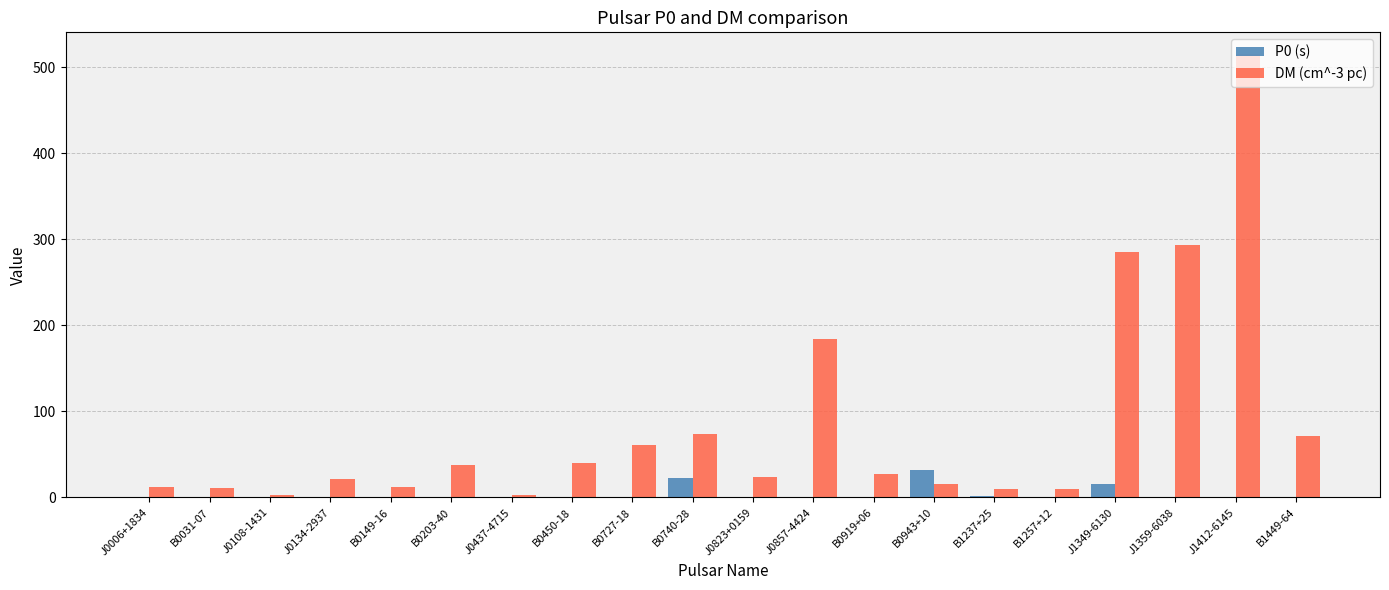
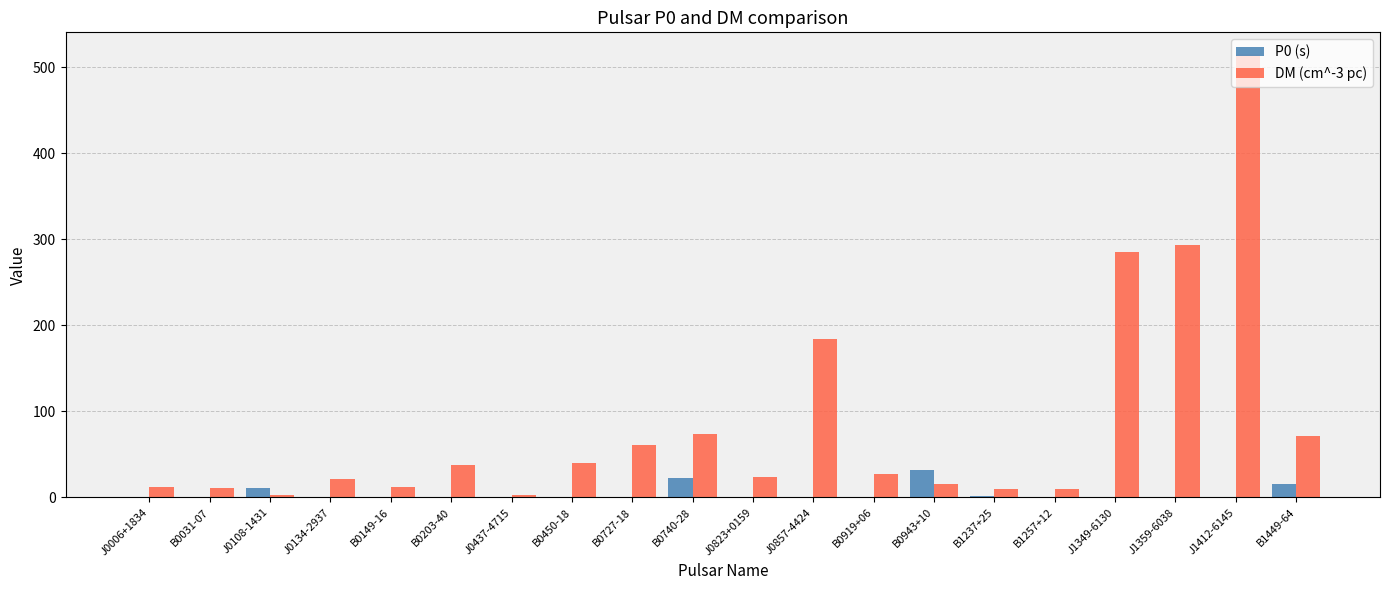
P0 (s), J0108-1431: 0 -> 10
P0 (s), J1349-6130: 20 -> 0
P0 (s), B1449-64: 0 -> 20
